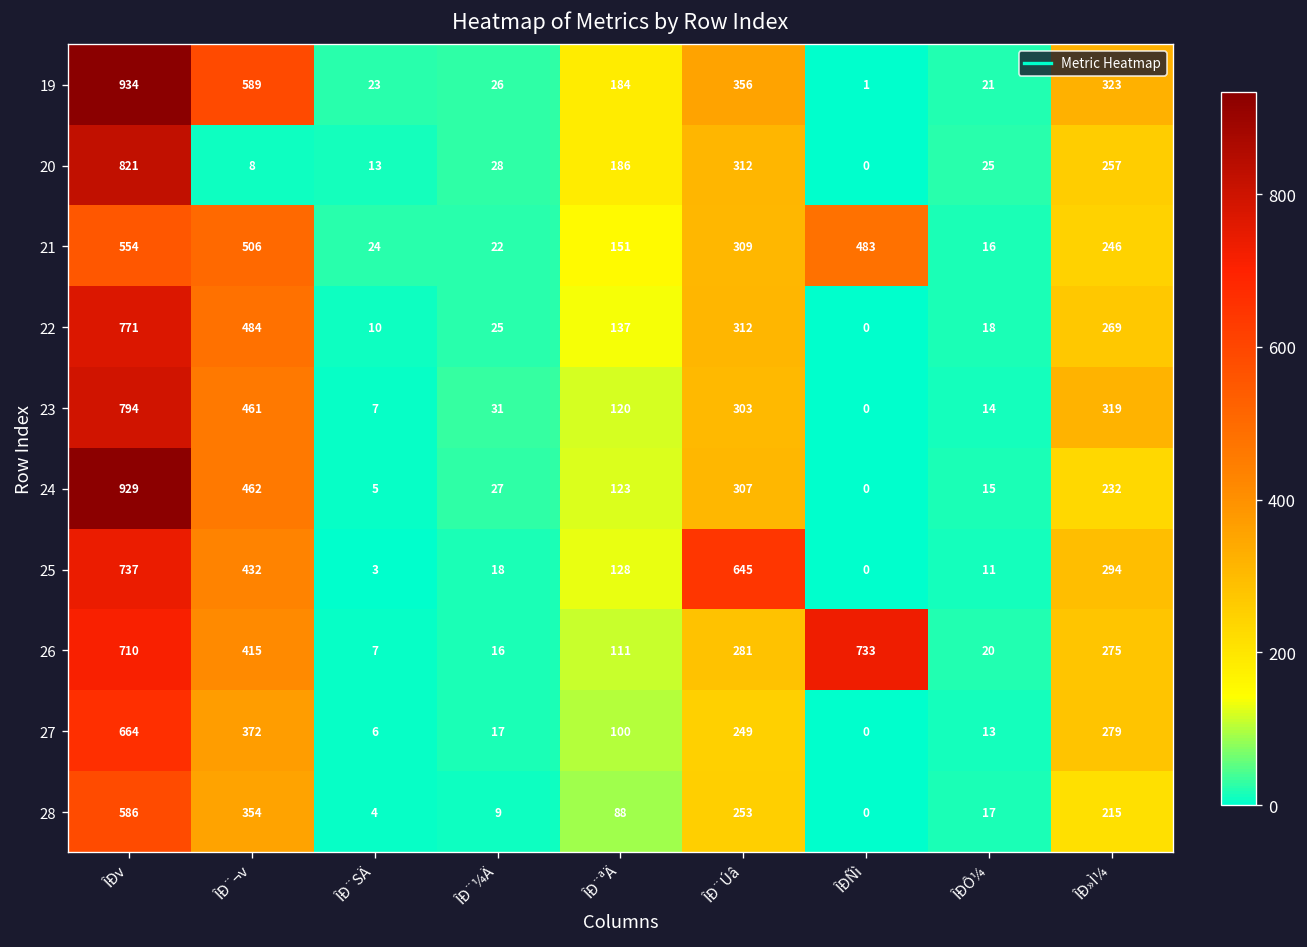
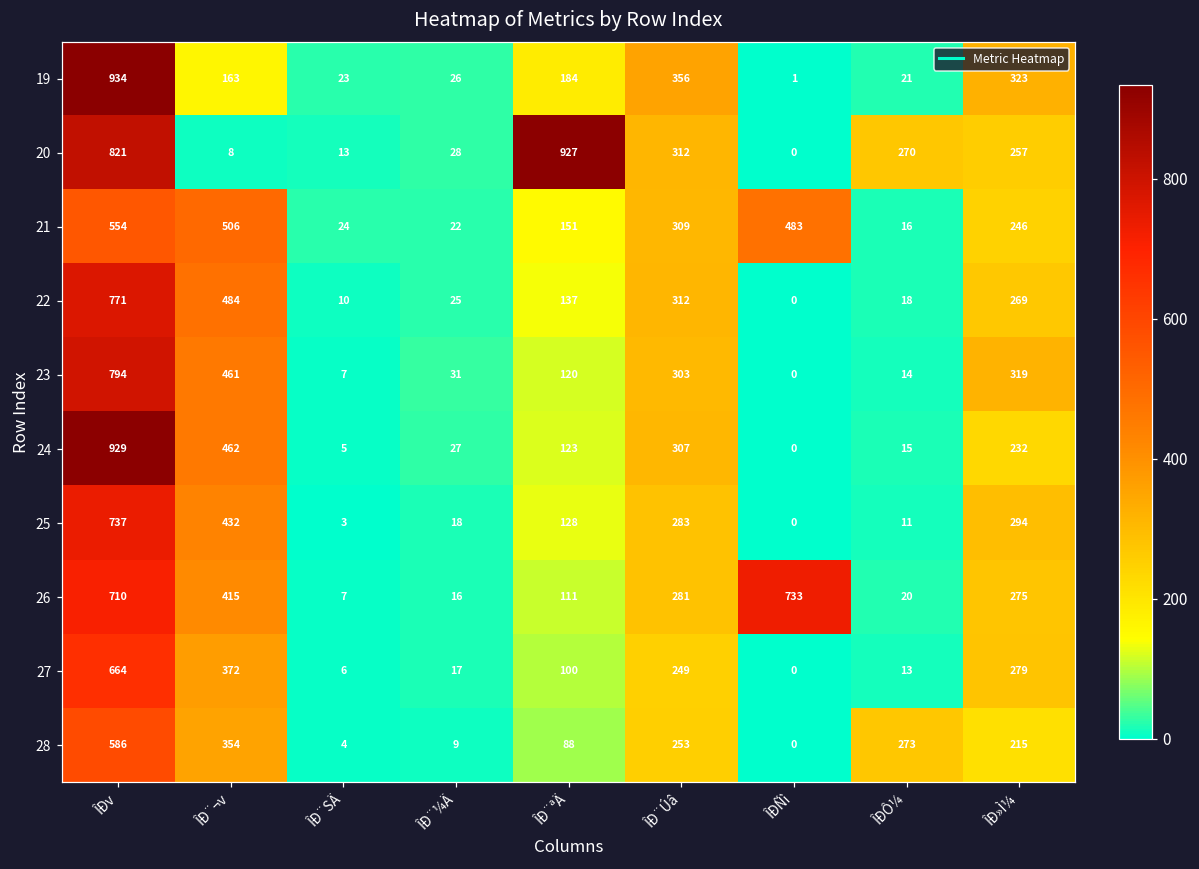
19, ÎÐ¨¬v: 589 -> 163
20, ÎÐ¨ªÄ: 186 -> 927
20, ÎÐÔ¼: 25 -> 270
25, ÎÐ¨Úâ: 645 -> 283
28, ÎÐÔ¼: 17 -> 273
